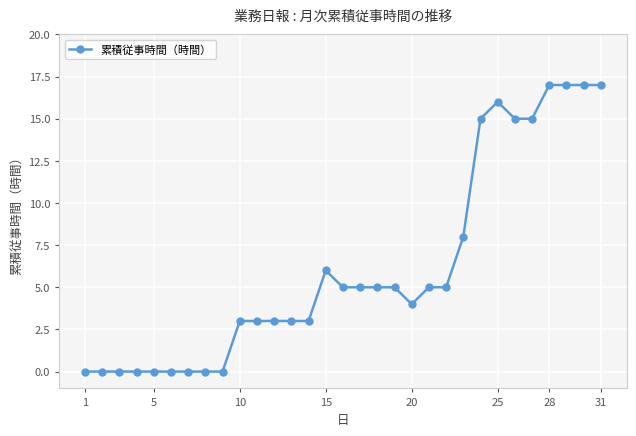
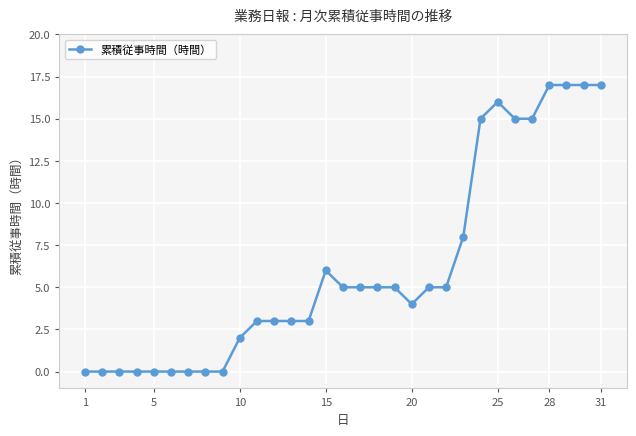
10: 3 -> 2
